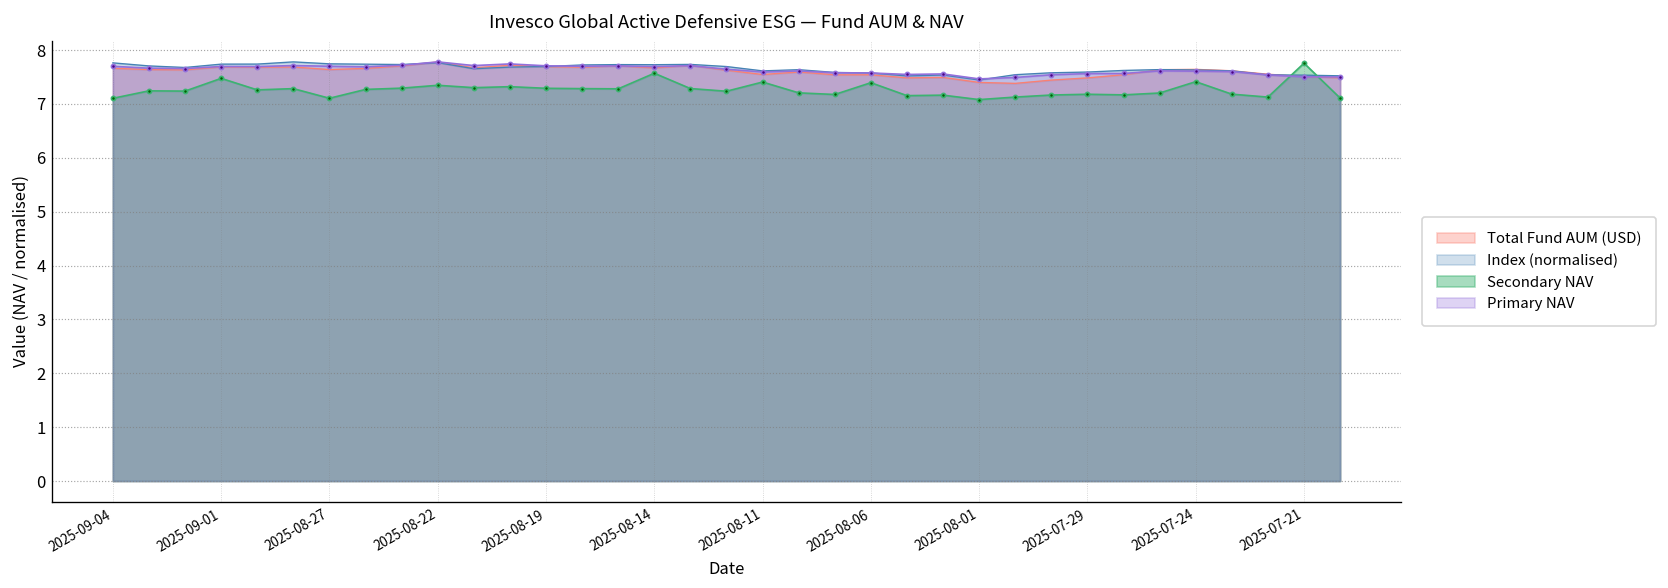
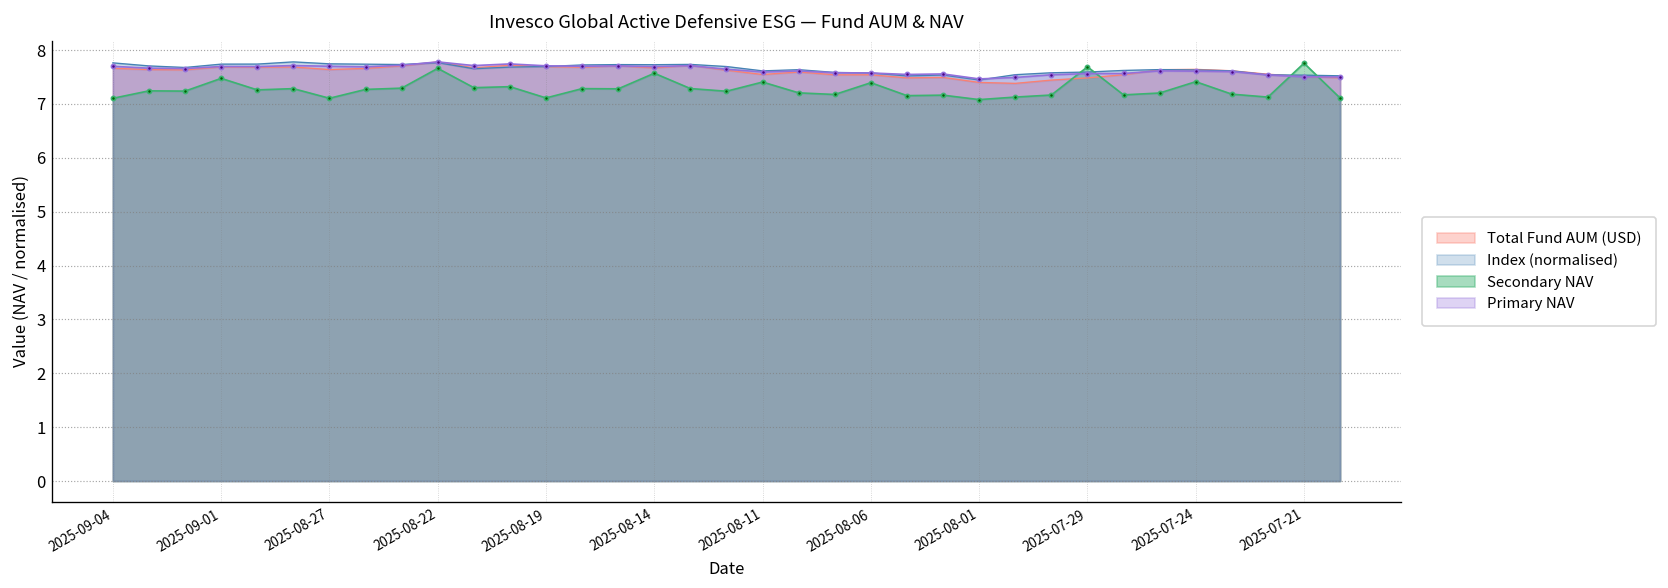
Secondary NAV, 2025-08-22: 7.3 -> 7.7
Secondary NAV, 2025-08-19: 7.3 -> 7.1
Secondary NAV, 2025-07-29: 7.2 -> 7.7
